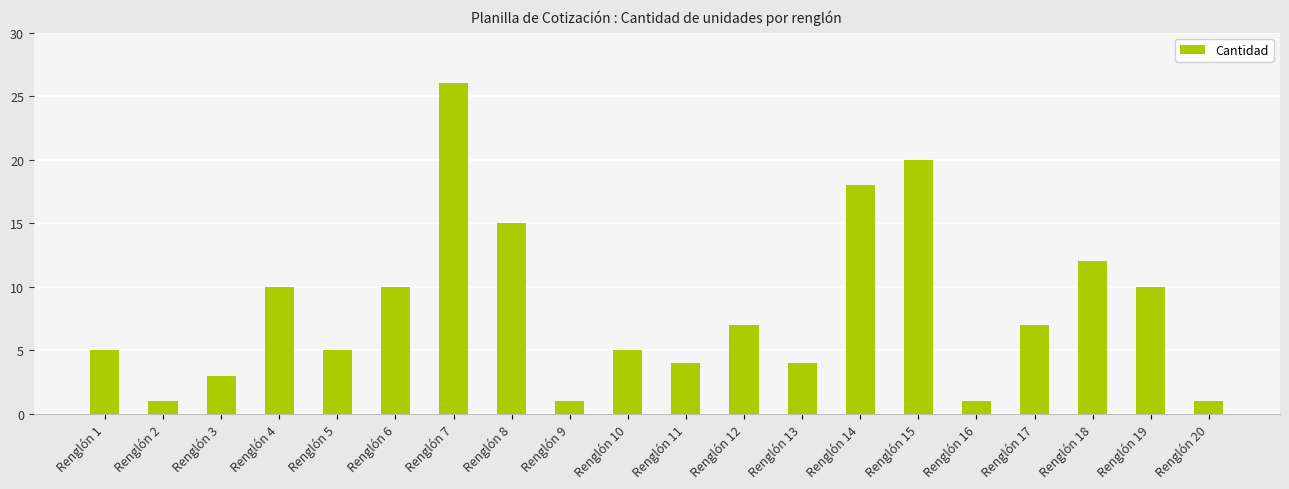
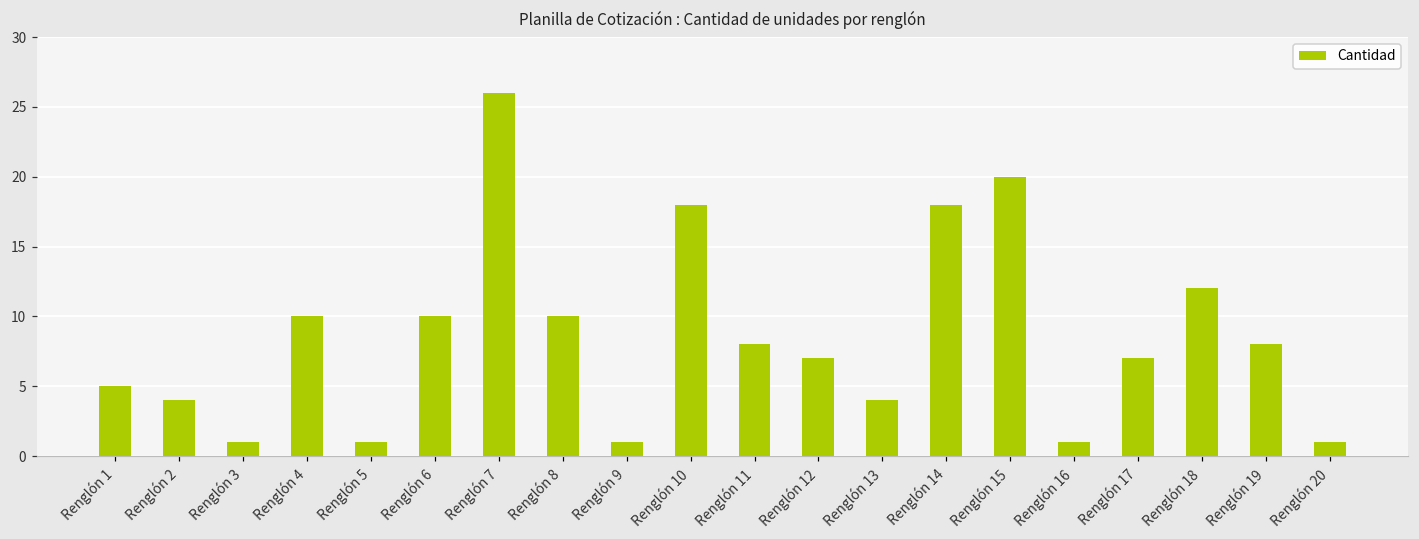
Renglón 2: 1 -> 4
Renglón 3: 3 -> 1
Renglón 5: 5 -> 1
Renglón 8: 15 -> 10
Renglón 10: 5 -> 18
Renglón 11: 4 -> 8
Renglón 19: 10 -> 8
